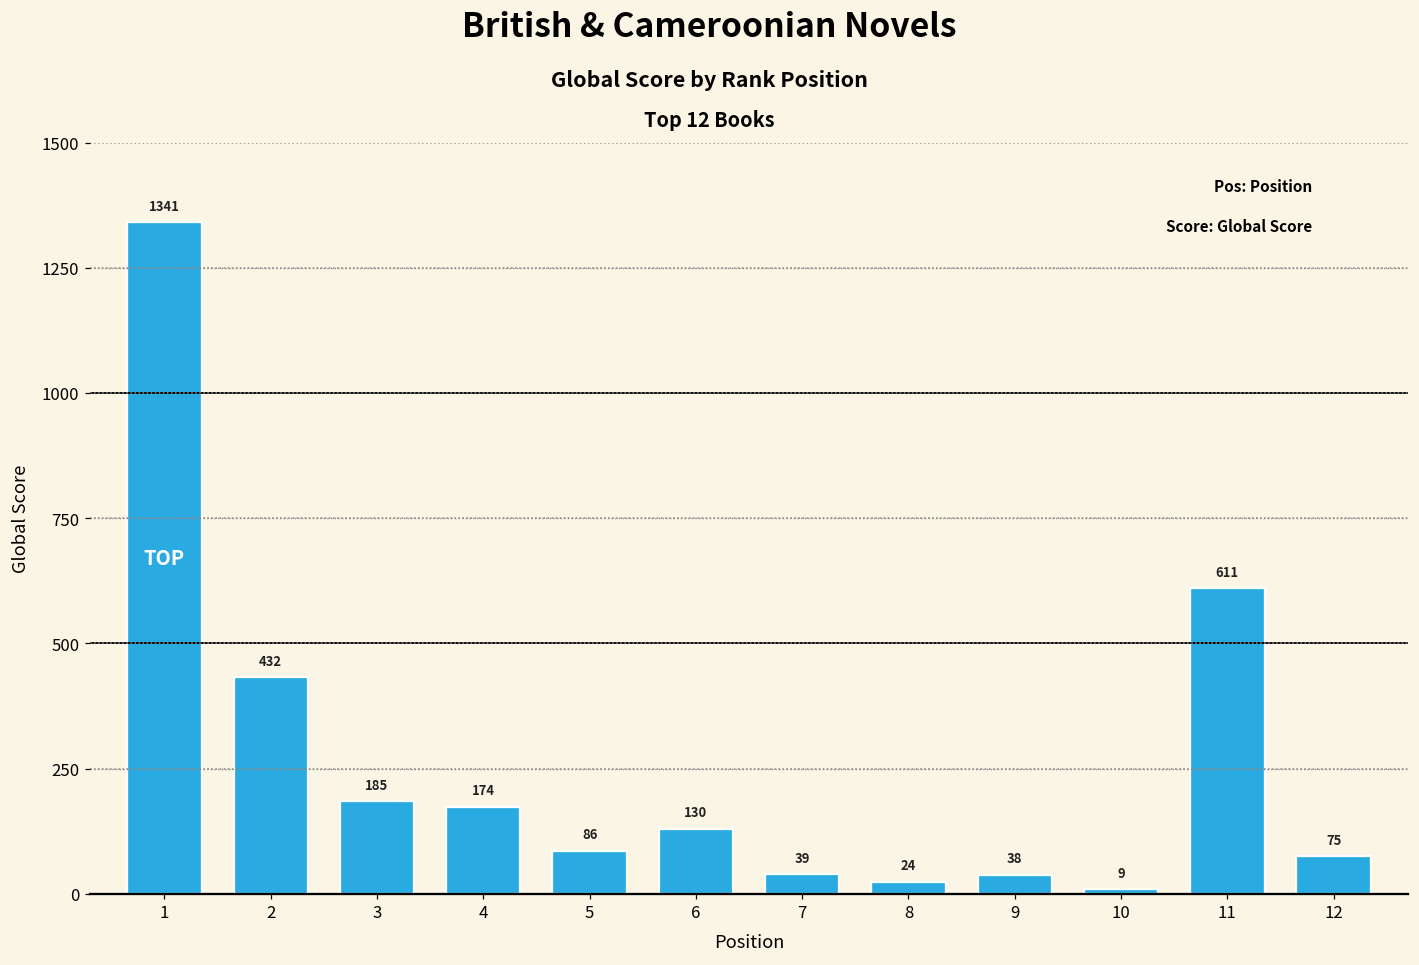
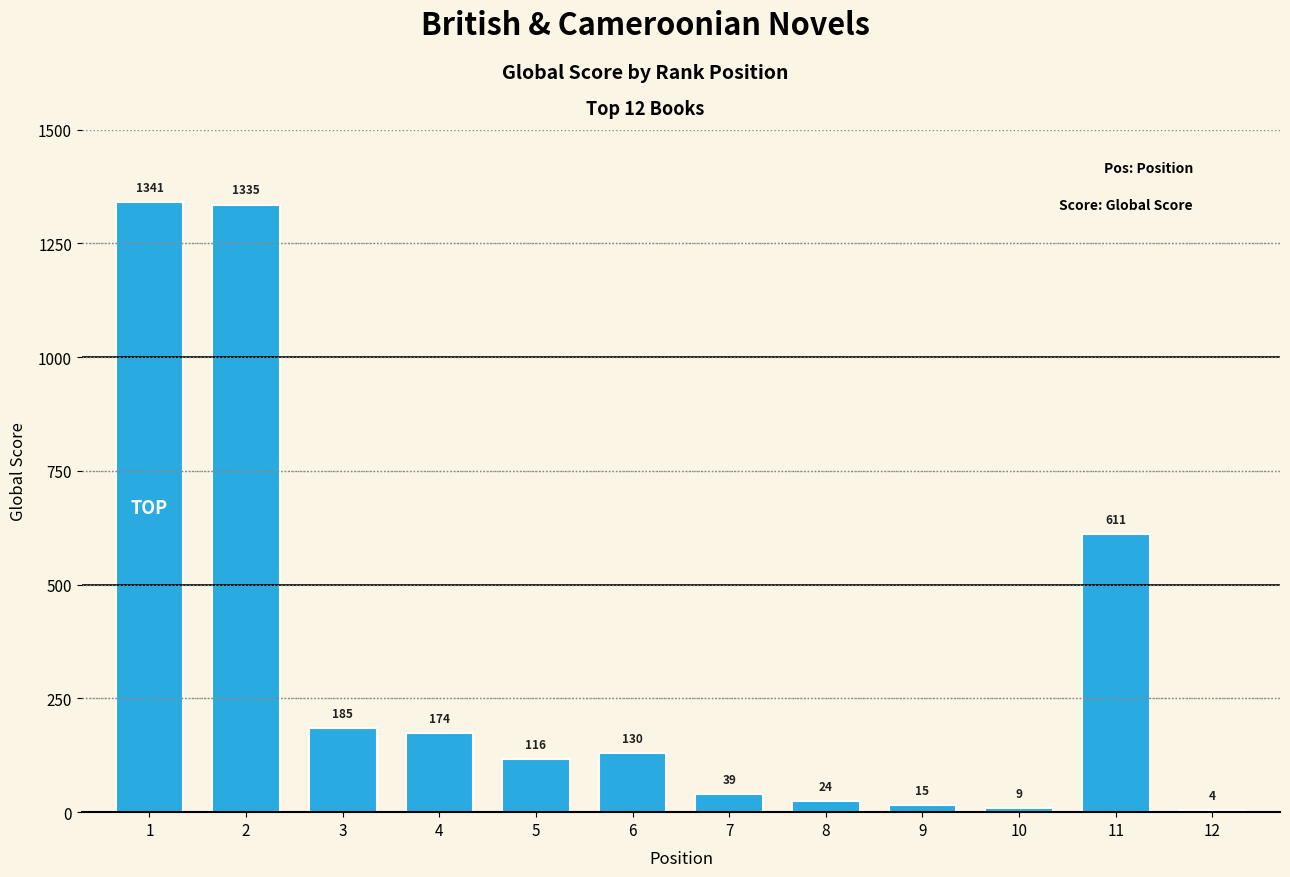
2: 432 -> 1335
5: 86 -> 116
9: 38 -> 15
12: 75 -> 4
